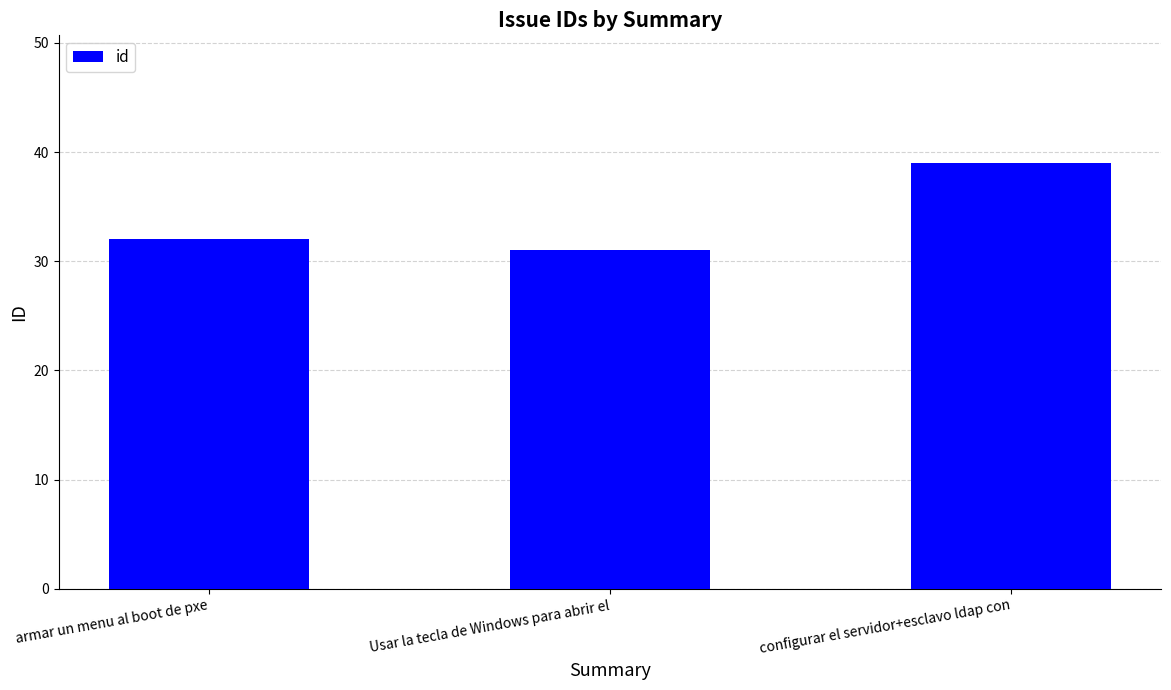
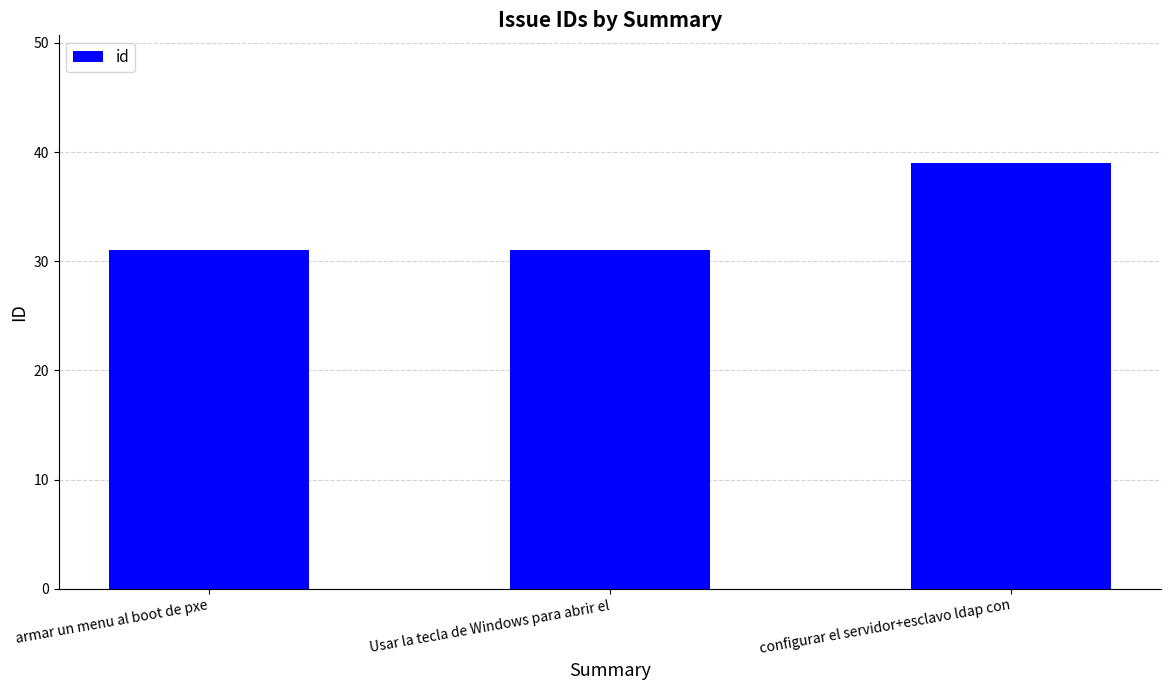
armar un menu al boot de pxe: 32 -> 31
